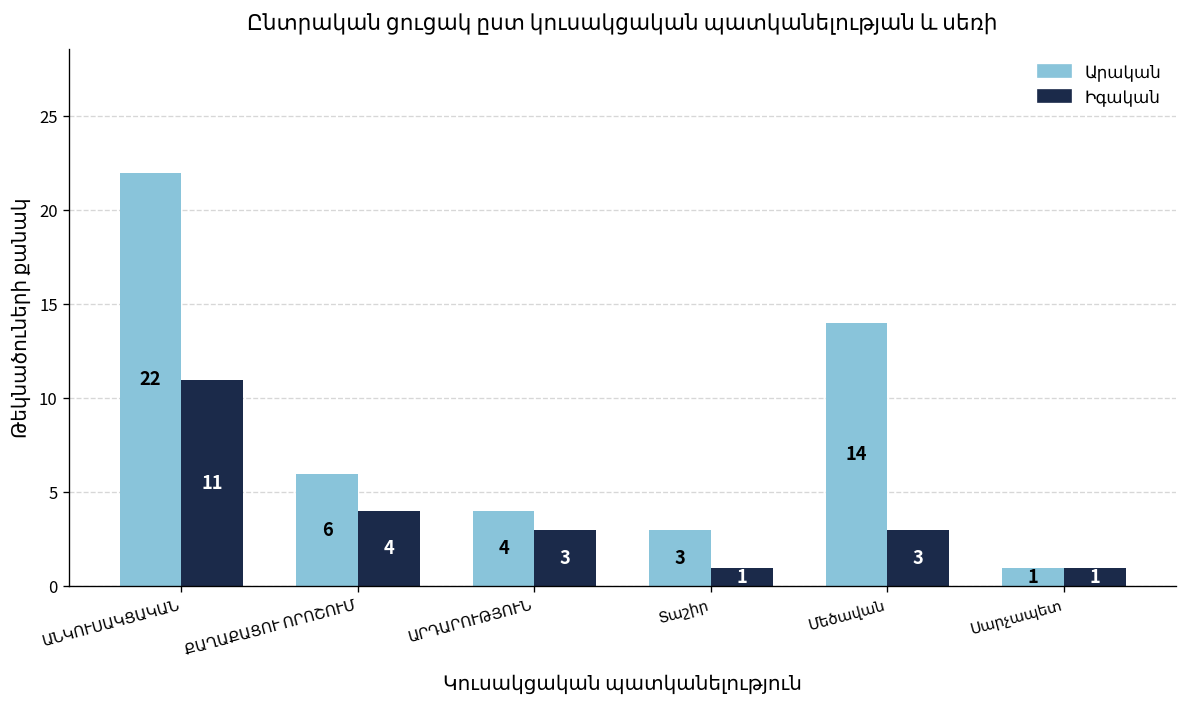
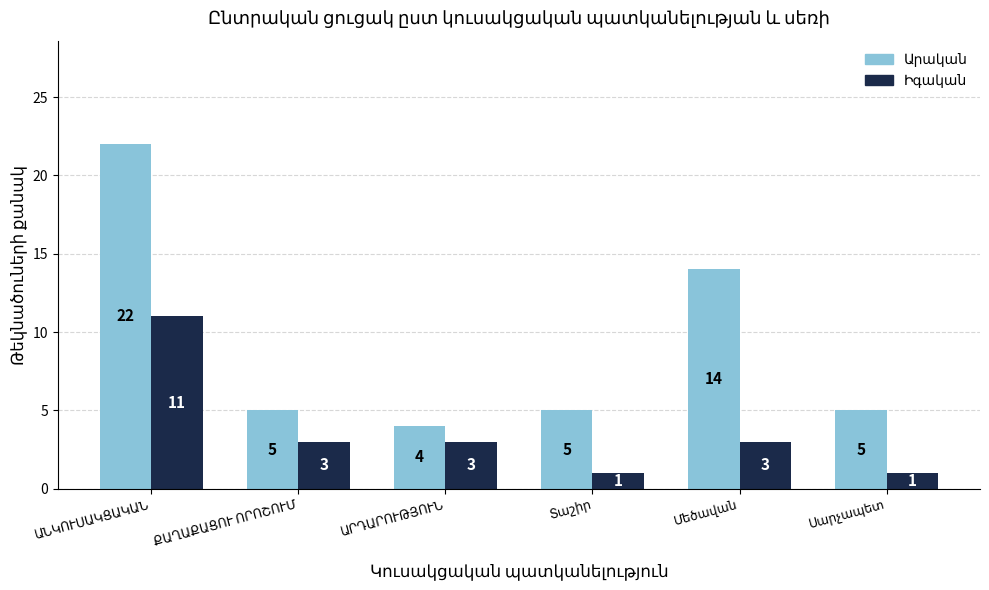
Արական, ՔԱՂԱՔԱՑՈՒ ՈՐՈՇՈՒՄ: 6 -> 5
Իգական, ՔԱՂԱՔԱՑՈՒ ՈՐՈՇՈՒՄ: 4 -> 3
Արական, Տաշիր: 3 -> 5
Արական, Սարչապետ: 1 -> 5
